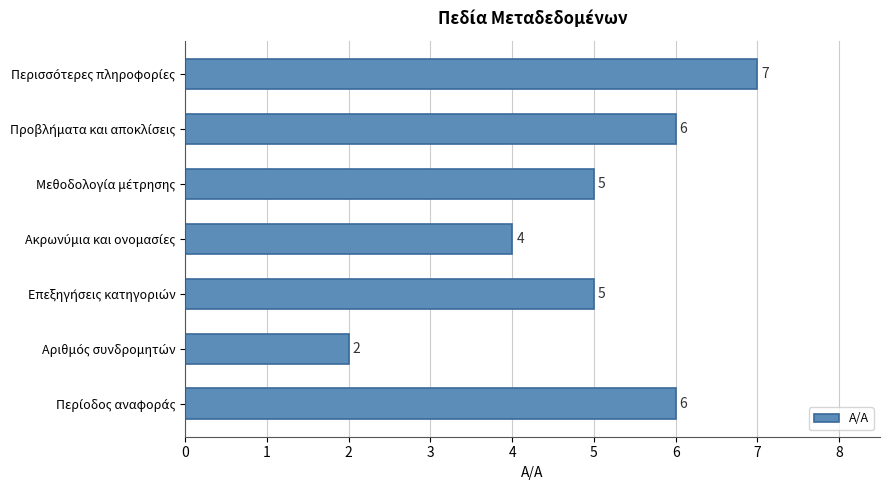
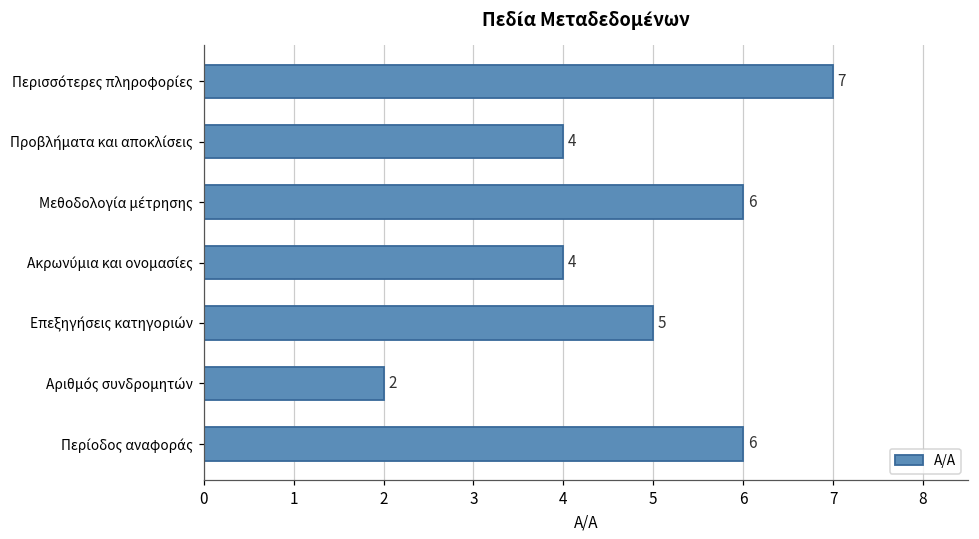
Προβλήματα και αποκλίσεις: 6 -> 4
Μεθοδολογία μέτρησης: 5 -> 6
